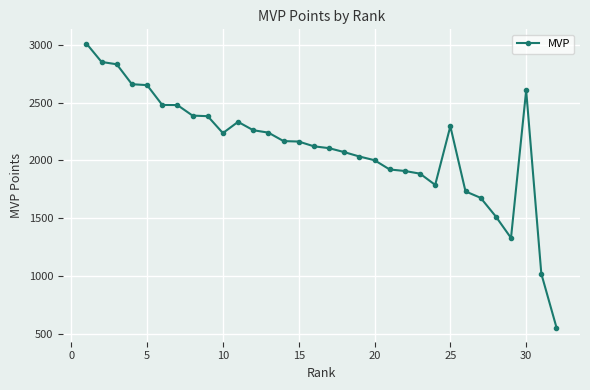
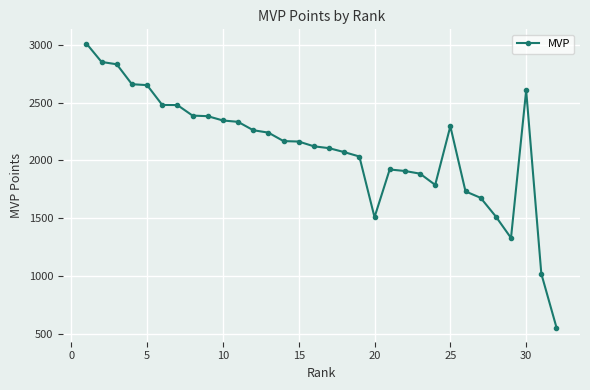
10: 2240 -> 2350
20: 2000 -> 1510
